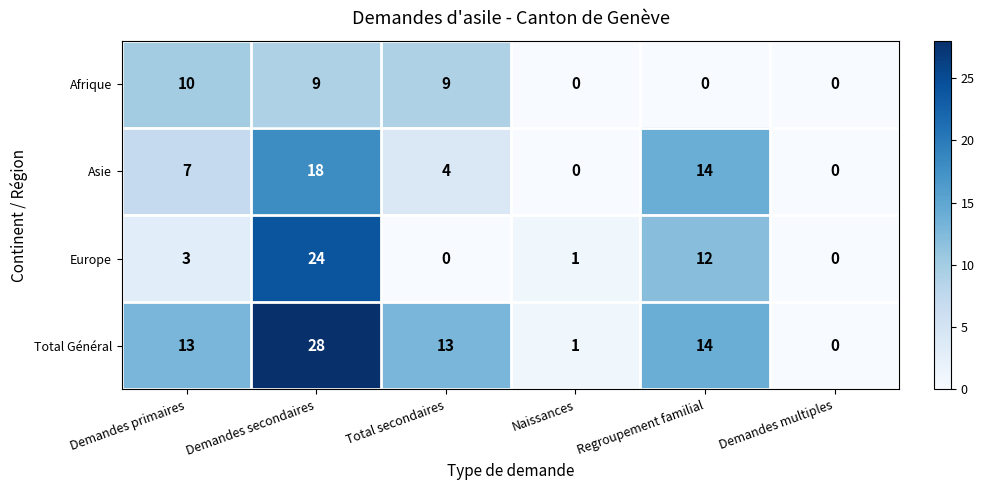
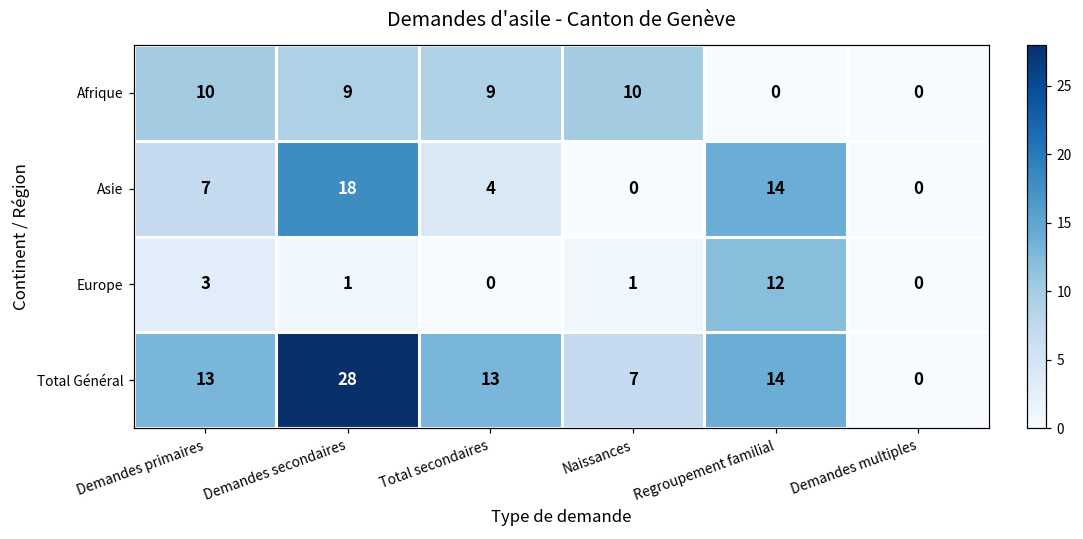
Afrique, Naissances: 0 -> 10
Europe, Demandes secondaires: 24 -> 1
Total Général, Naissances: 1 -> 7
